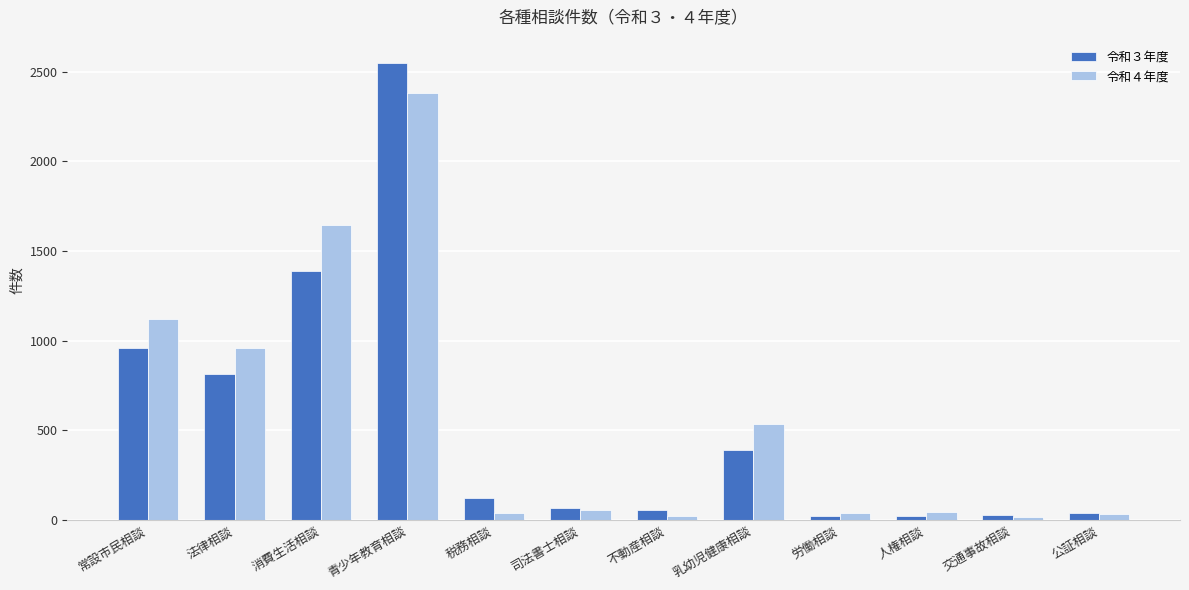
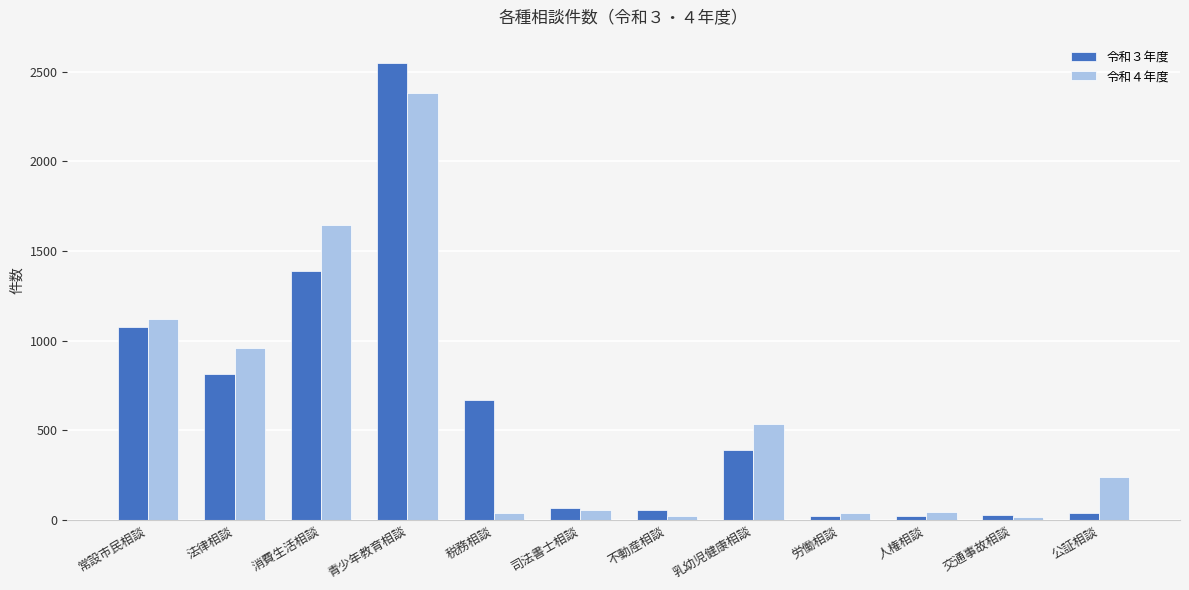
令和３年度, 常設市民相談: 960 -> 1080
令和３年度, 税務相談: 120 -> 670
令和４年度, 公証相談: 40 -> 240
